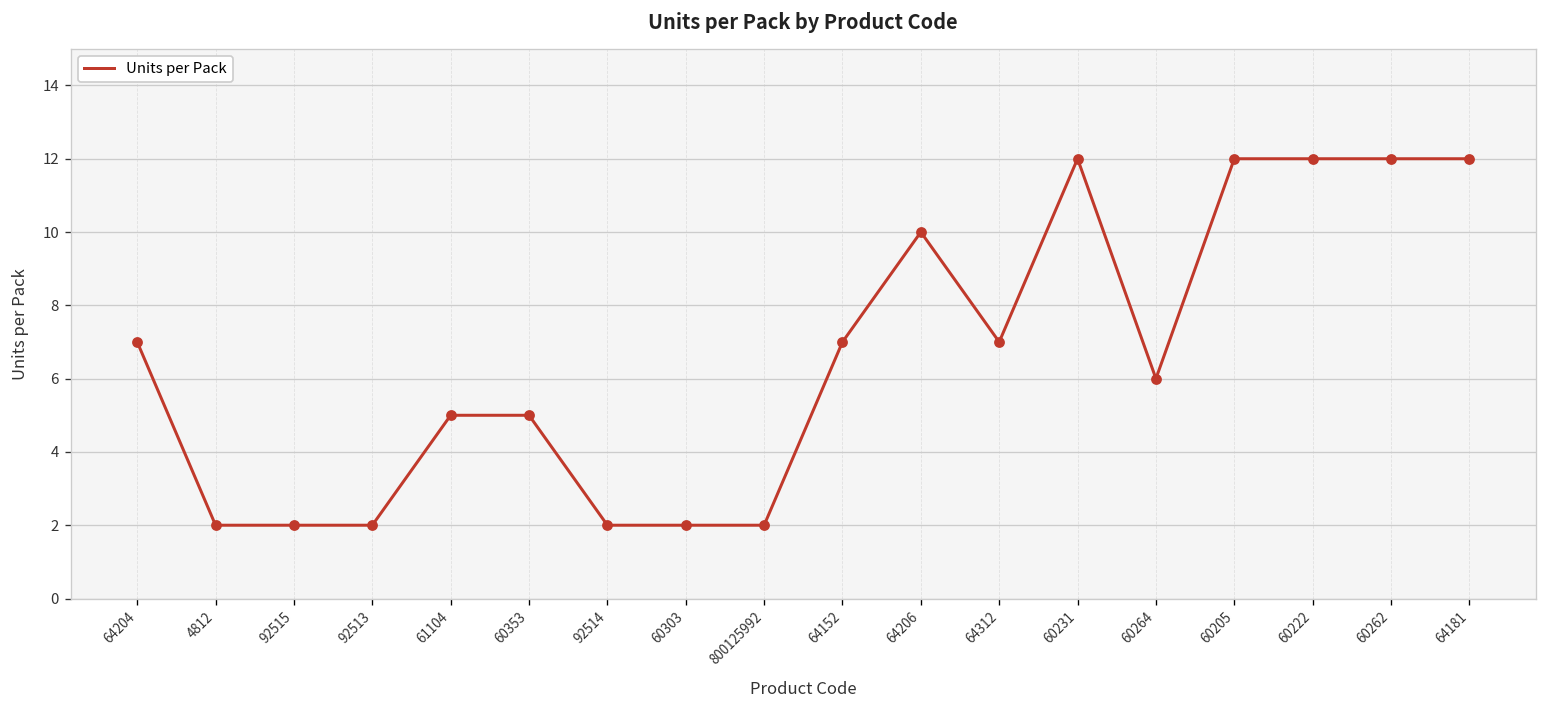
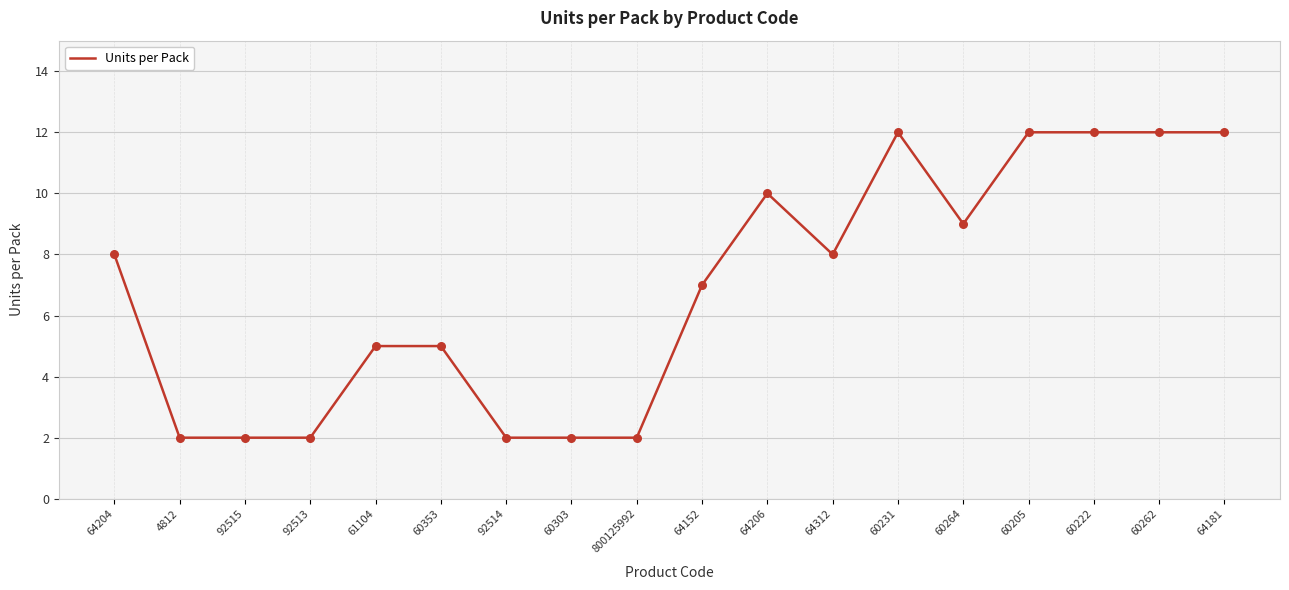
64204: 7 -> 8
64312: 7 -> 8
60264: 6 -> 9
